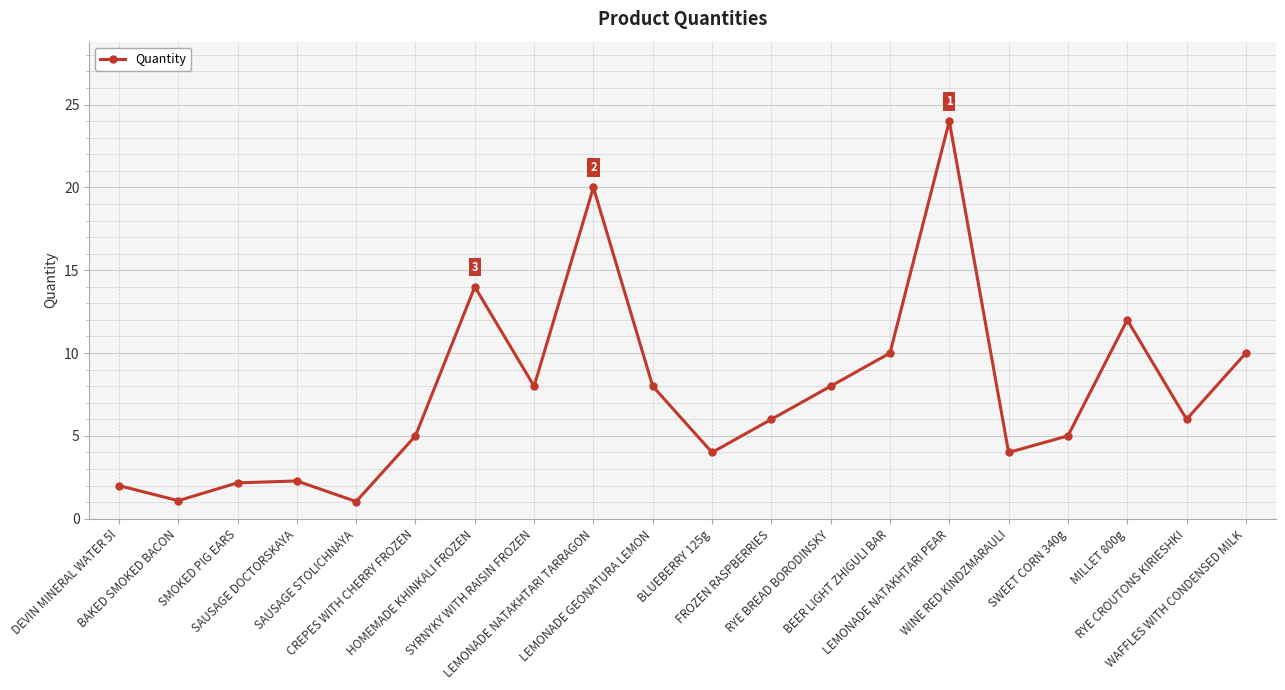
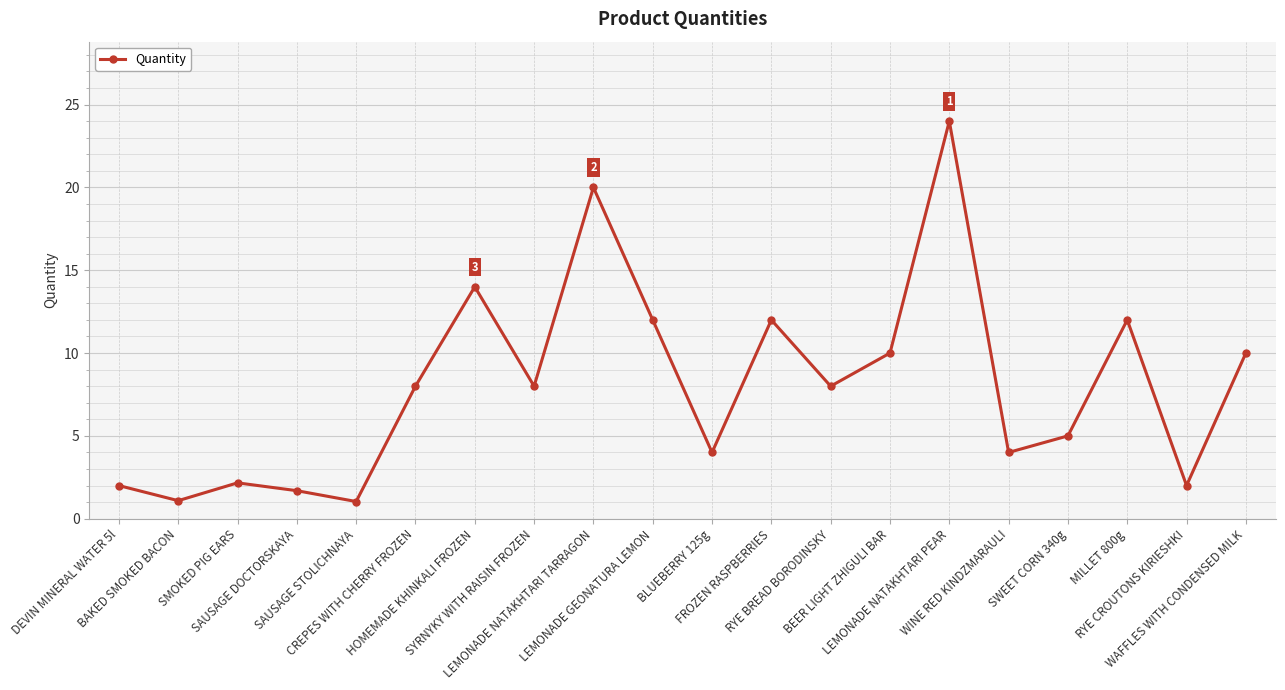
SAUSAGE DOCTORSKAYA: 2.3 -> 1.7
CREPES WITH CHERRY FROZEN: 5 -> 8
LEMONADE GEONATURA LEMON: 8 -> 12
FROZEN RASPBERRIES: 6 -> 12
RYE CROUTONS KIRIESHKI: 6 -> 2
